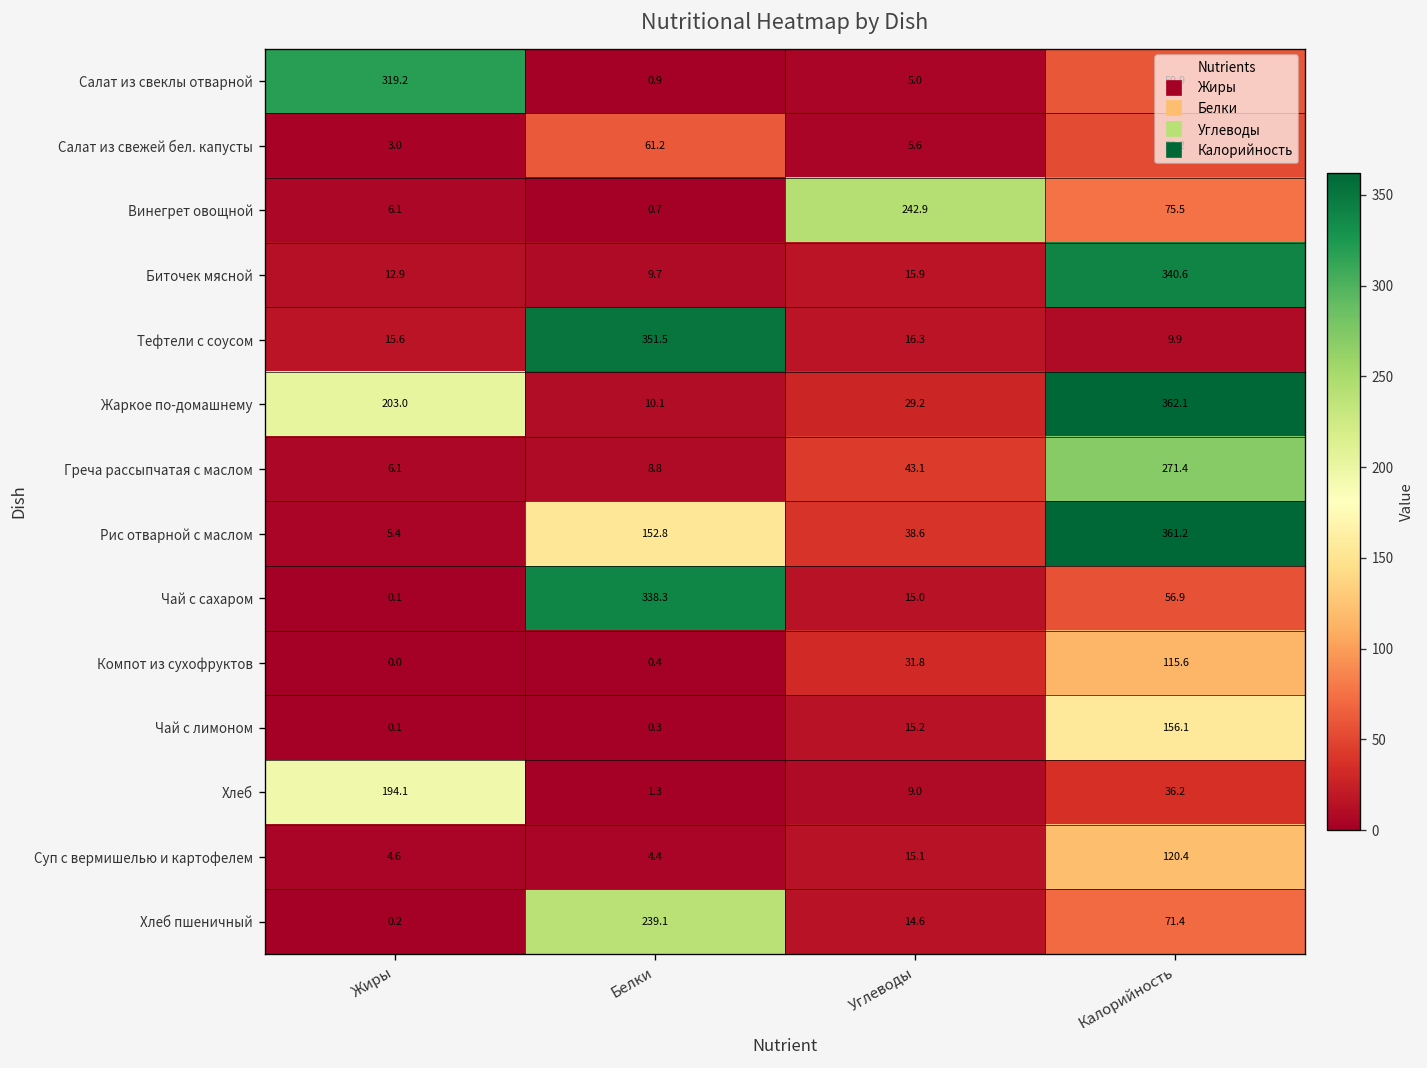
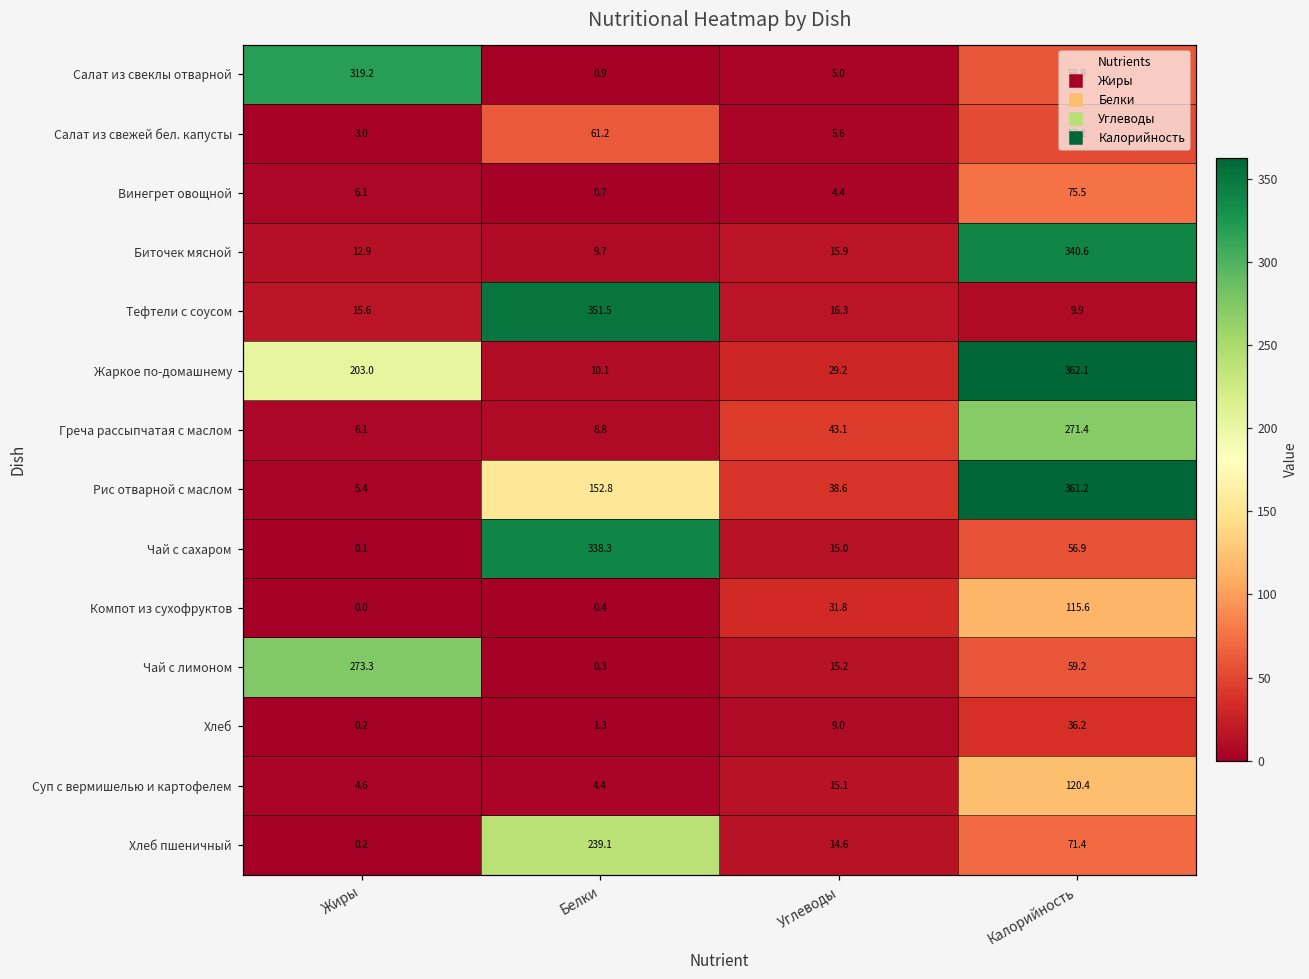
Винегрет овощной, Углеводы: 242.9 -> 4.4
Чай с лимоном, Жиры: 0.1 -> 273.3
Чай с лимоном, Калорийность: 156.1 -> 59.2
Хлеб, Жиры: 194.1 -> 0.2
